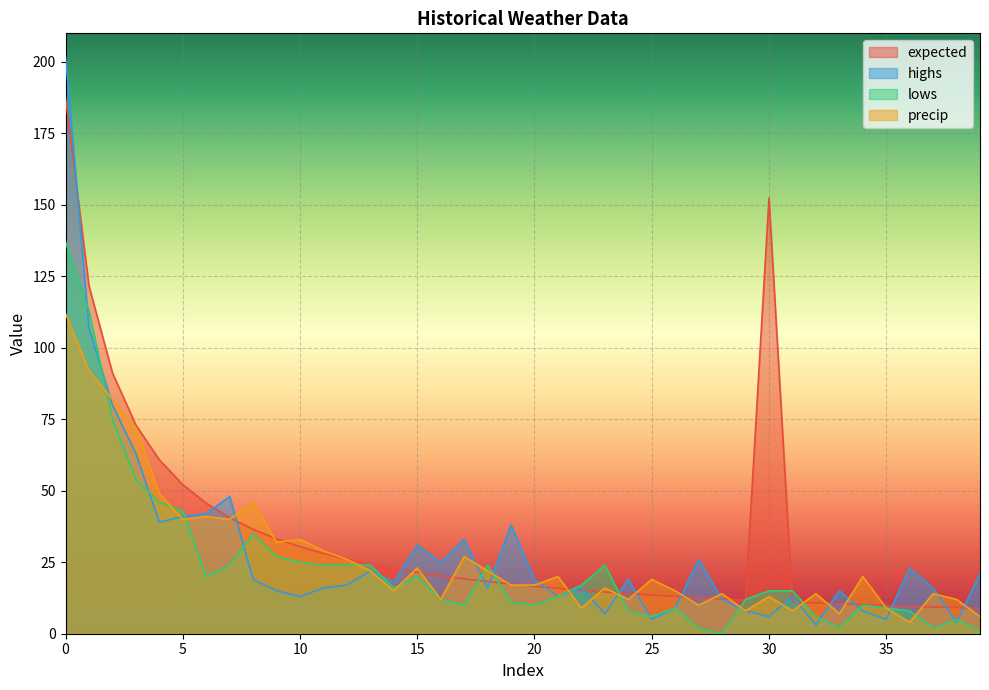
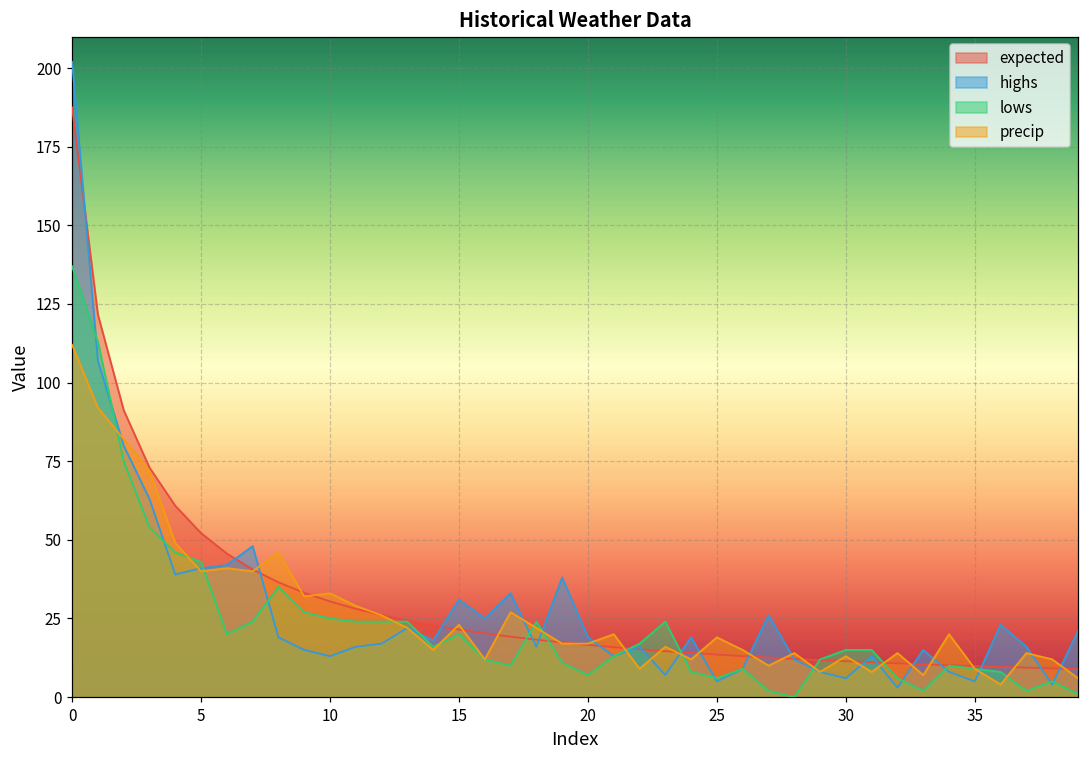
lows, 20: 10 -> 7
expected, 30: 152 -> 11
